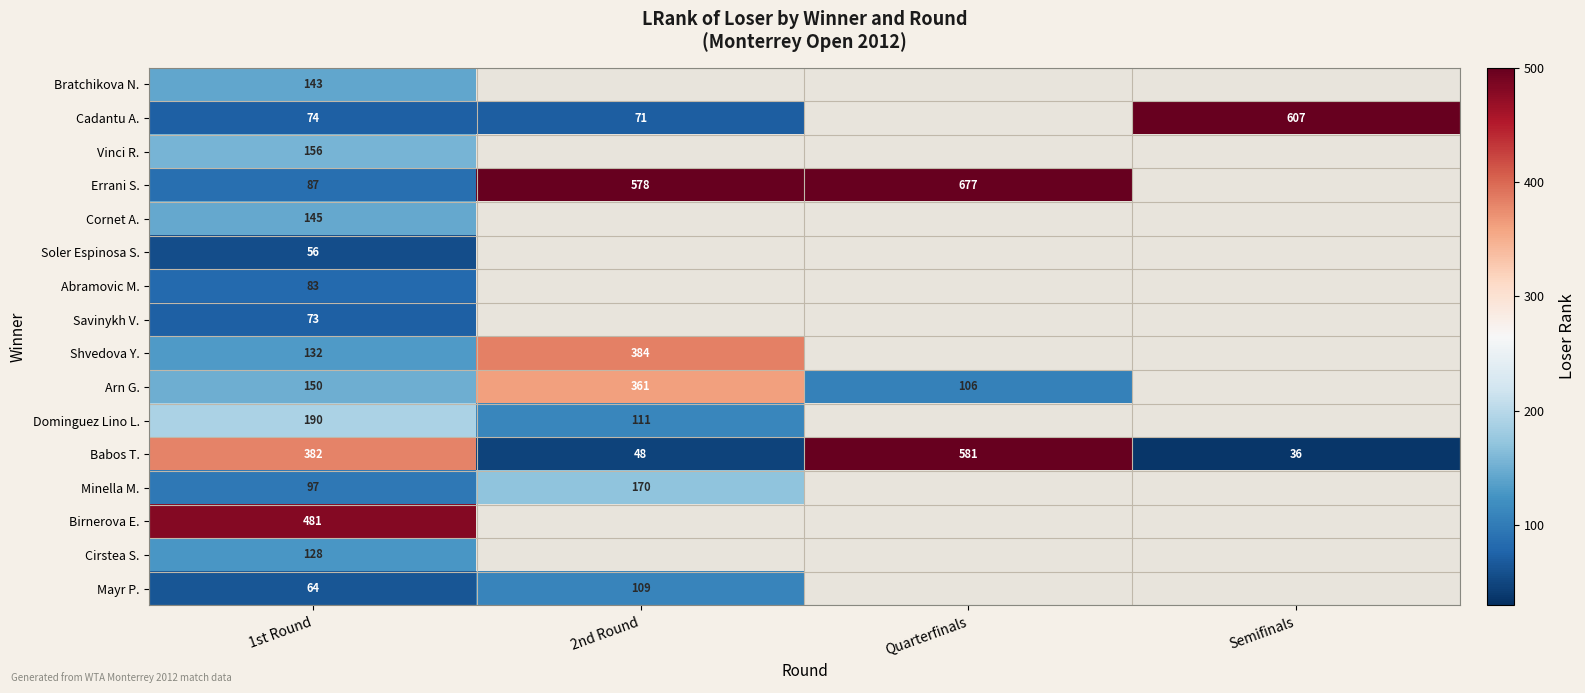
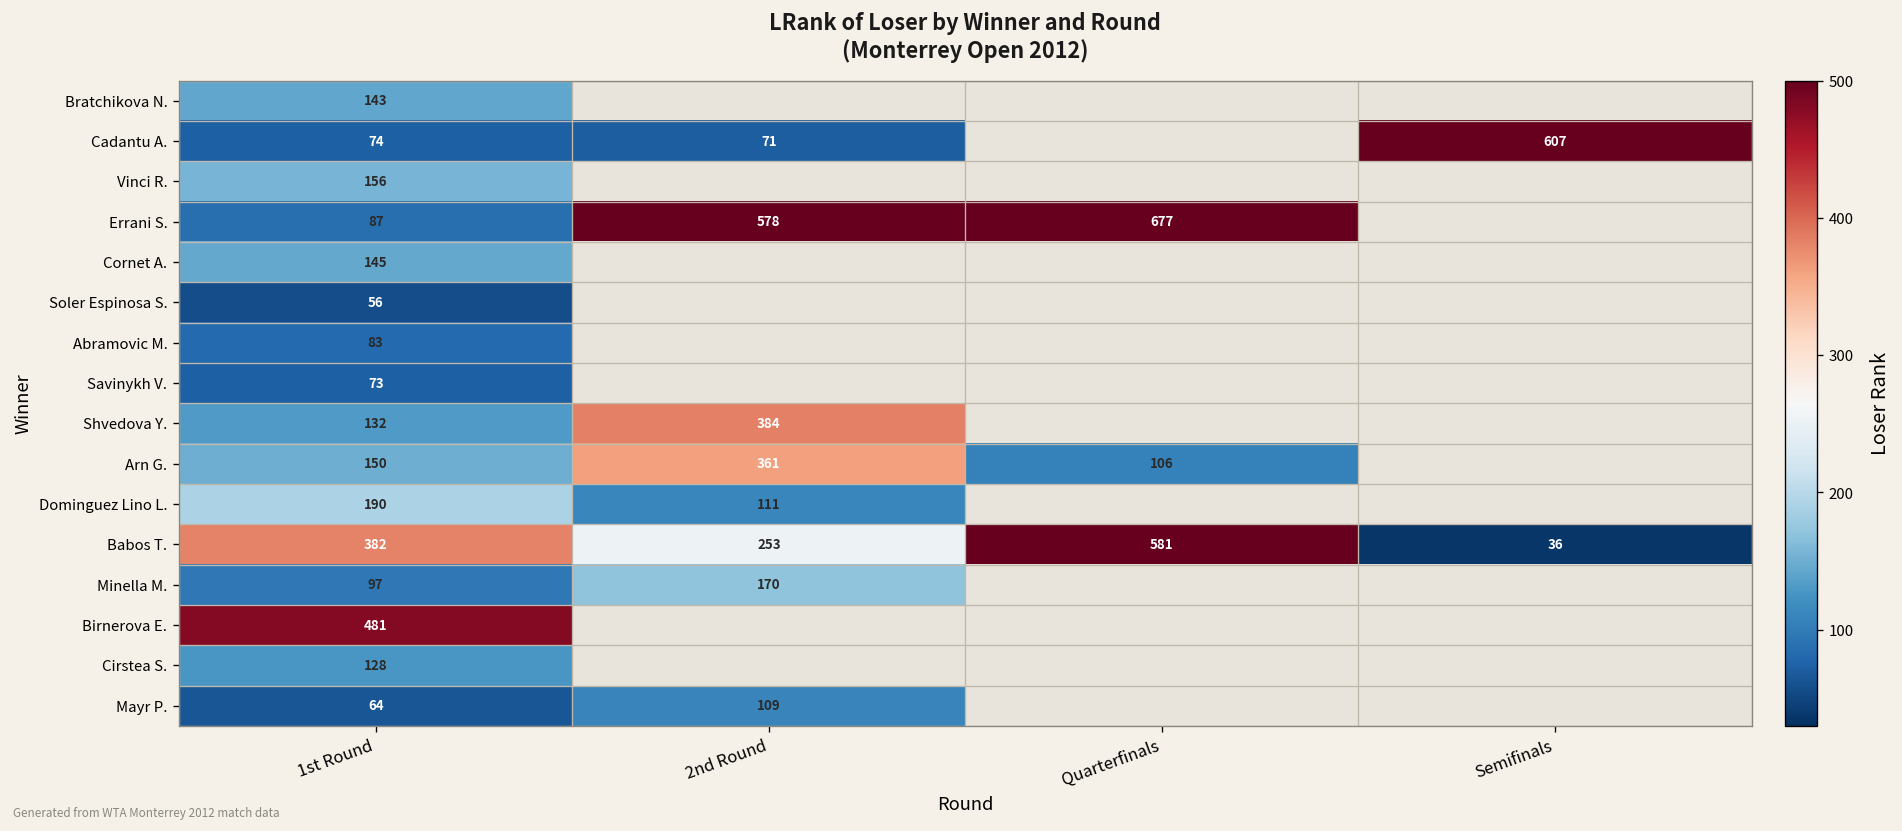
Babos T., 2nd Round: 48 -> 253
